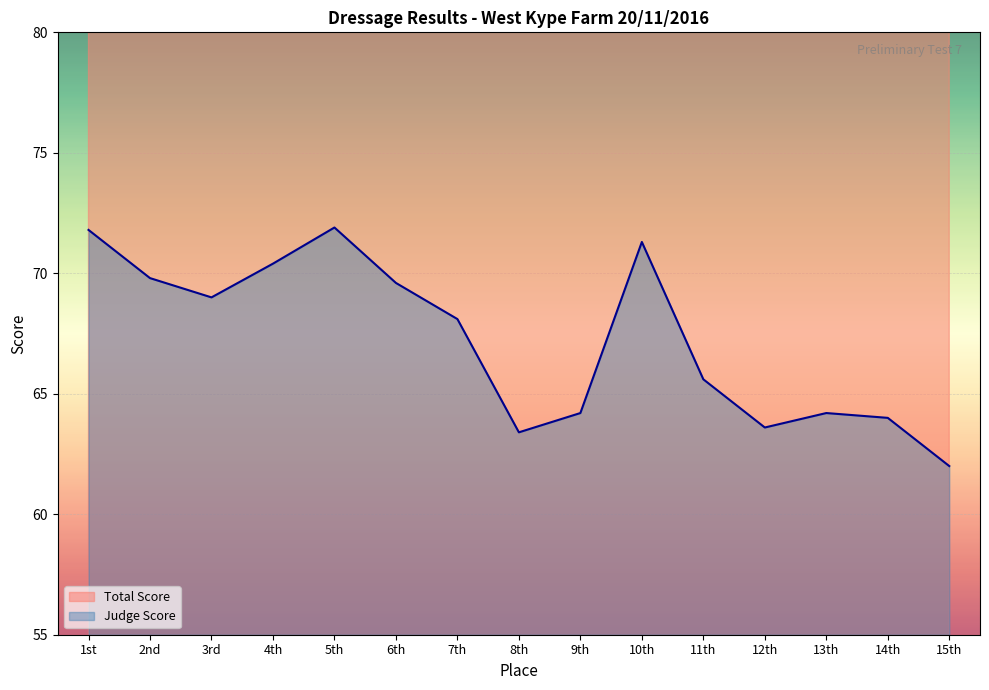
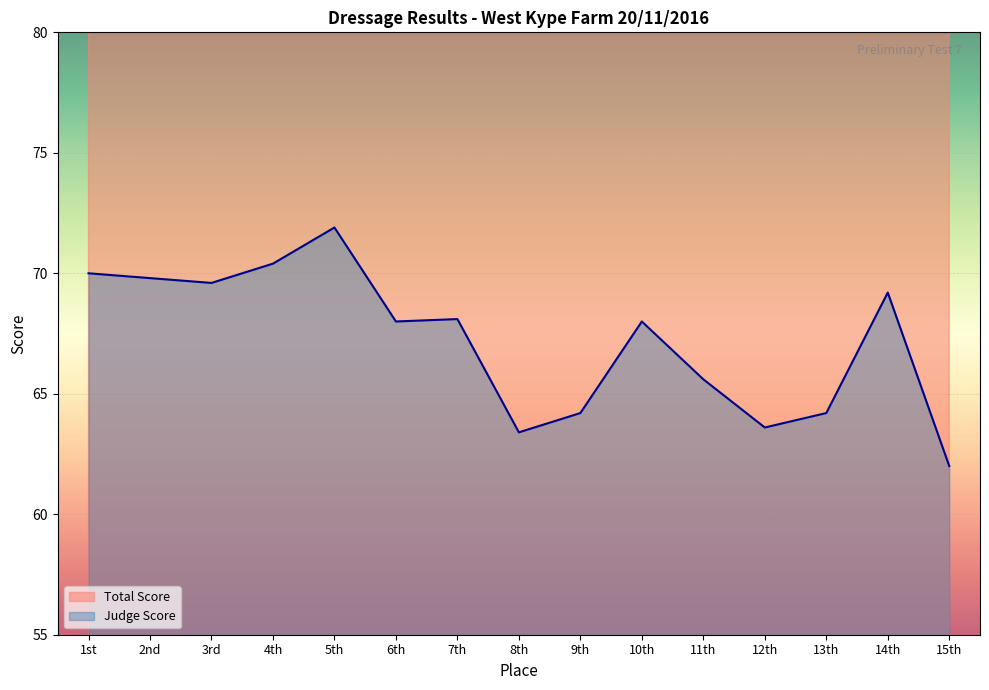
Judge Score, 1st: 71.8 -> 70.0
Judge Score, 3rd: 69.0 -> 69.6
Judge Score, 6th: 69.6 -> 68.0
Judge Score, 10th: 71.3 -> 68.0
Judge Score, 14th: 64.0 -> 69.2
